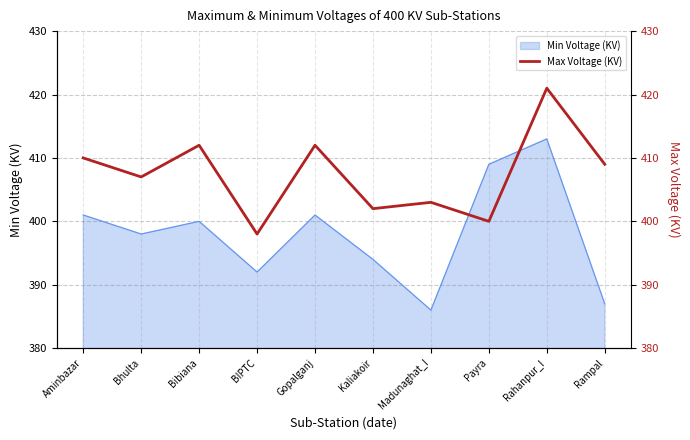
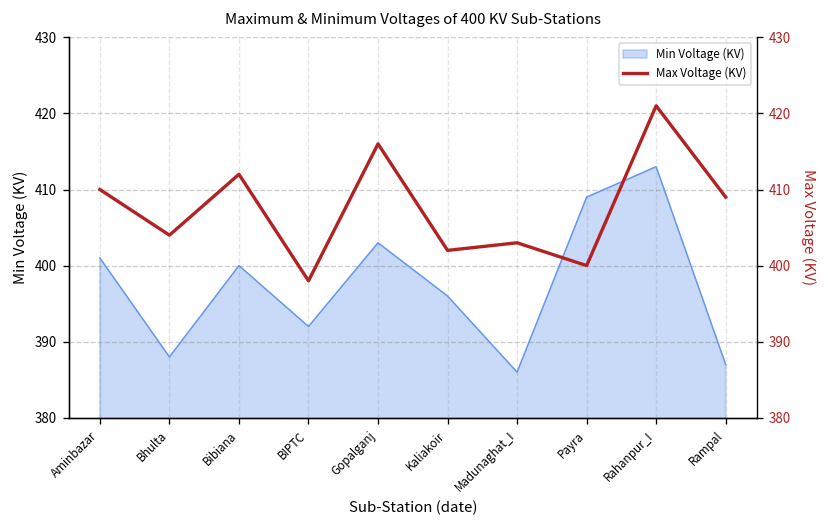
Min Voltage (KV), Bhulta: 398 -> 388
Min Voltage (KV), Gopalganj: 401 -> 403
Min Voltage (KV), Kaliakoir: 394 -> 396
Max Voltage (KV), Bhulta: 407 -> 404
Max Voltage (KV), Gopalganj: 412 -> 416
